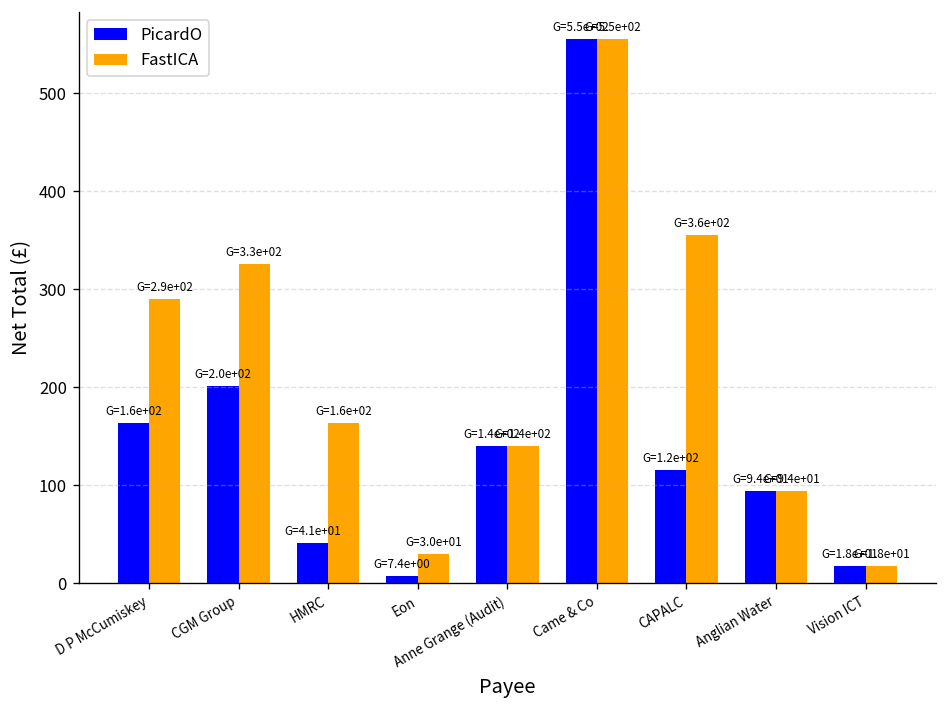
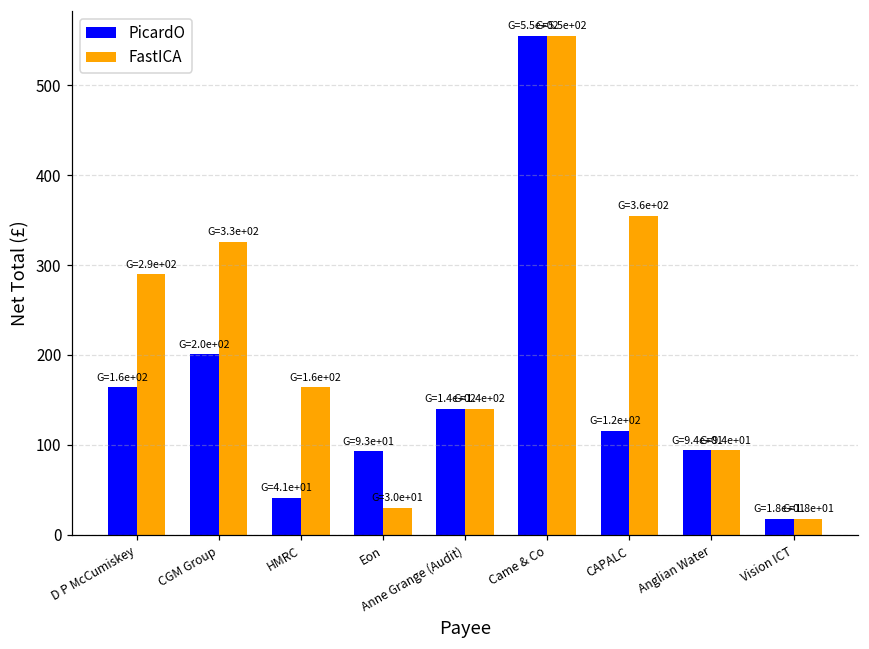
PicardO, Eon: 7.4e+00 -> 9.3e+01
